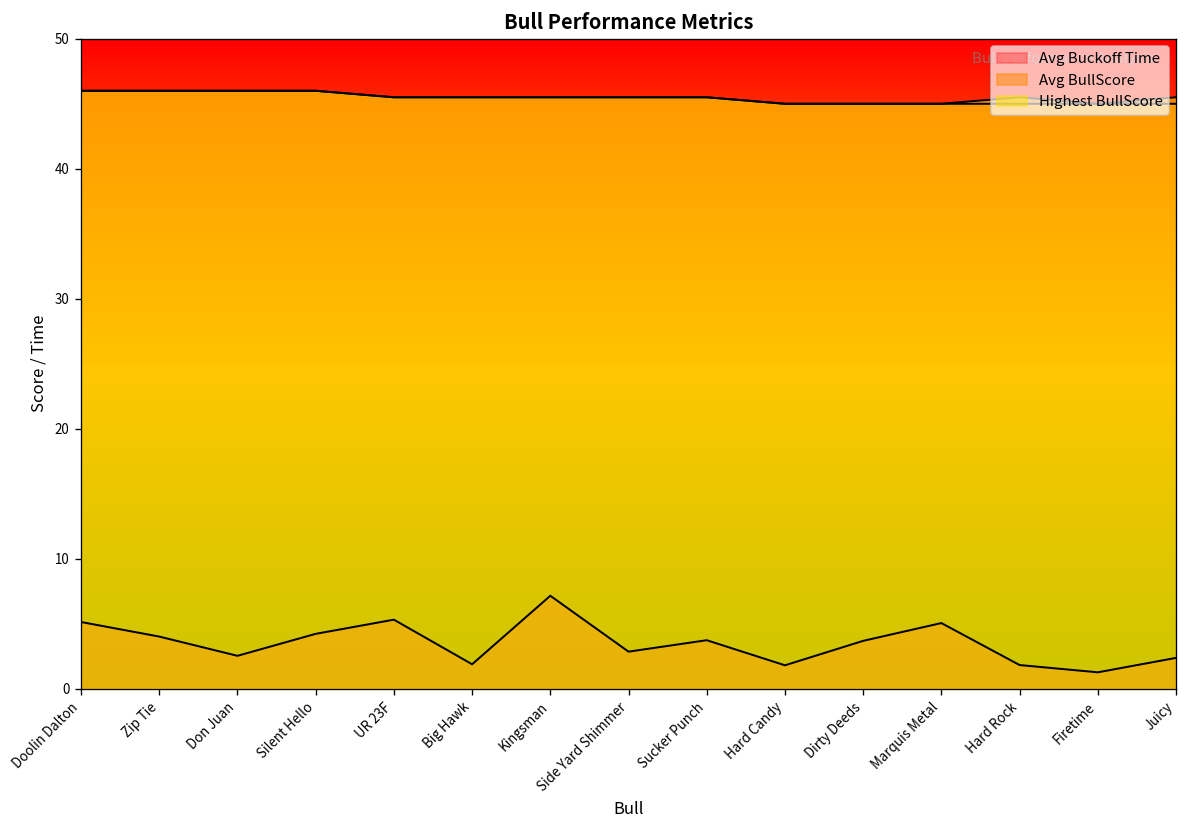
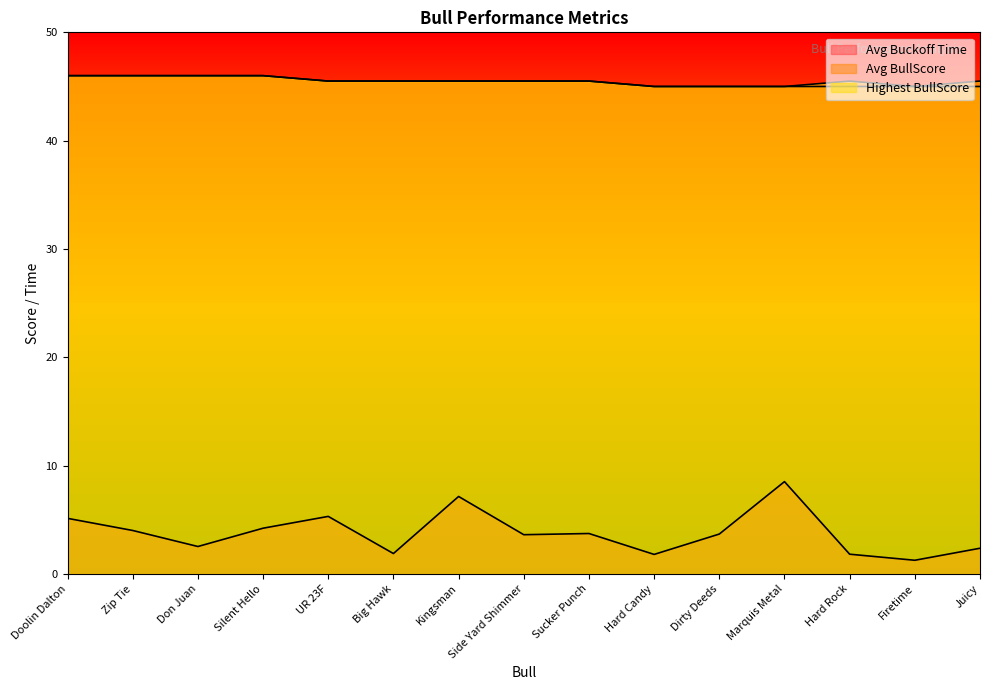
Avg Buckoff Time, Side Yard Shimmer: 2.9 -> 3.6
Avg Buckoff Time, Marquis Metal: 5.1 -> 8.5
